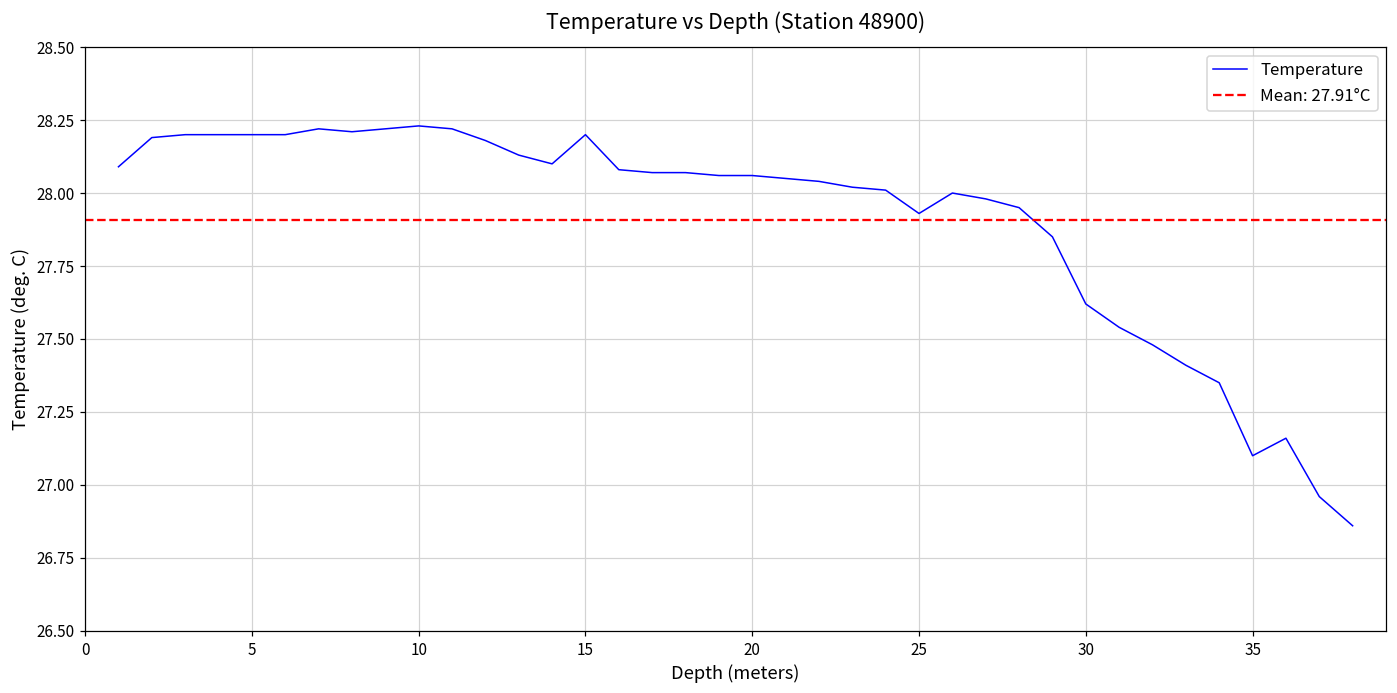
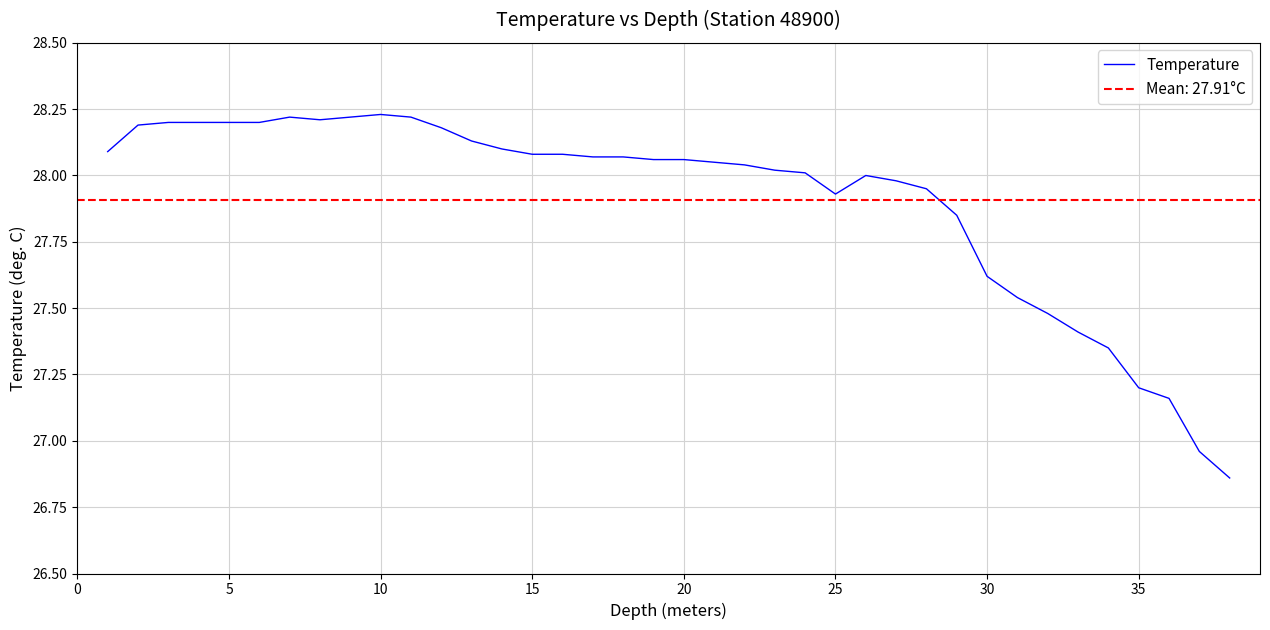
15: 28.20 -> 28.08
35: 27.1 -> 27.2
